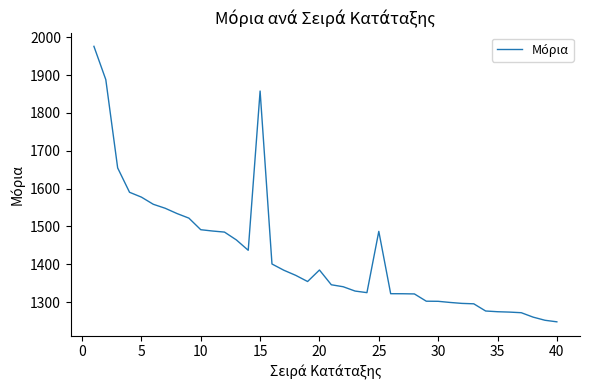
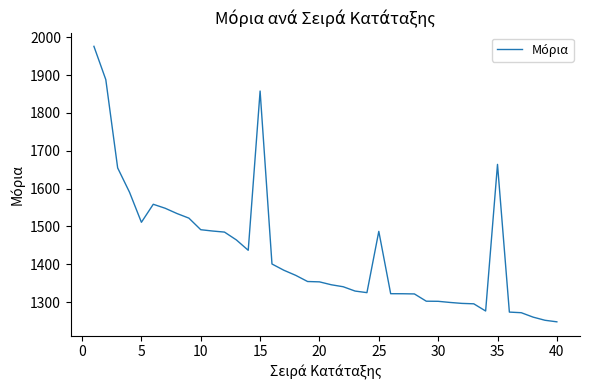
5: 1580 -> 1510
20: 1380 -> 1350
35: 1270 -> 1660
